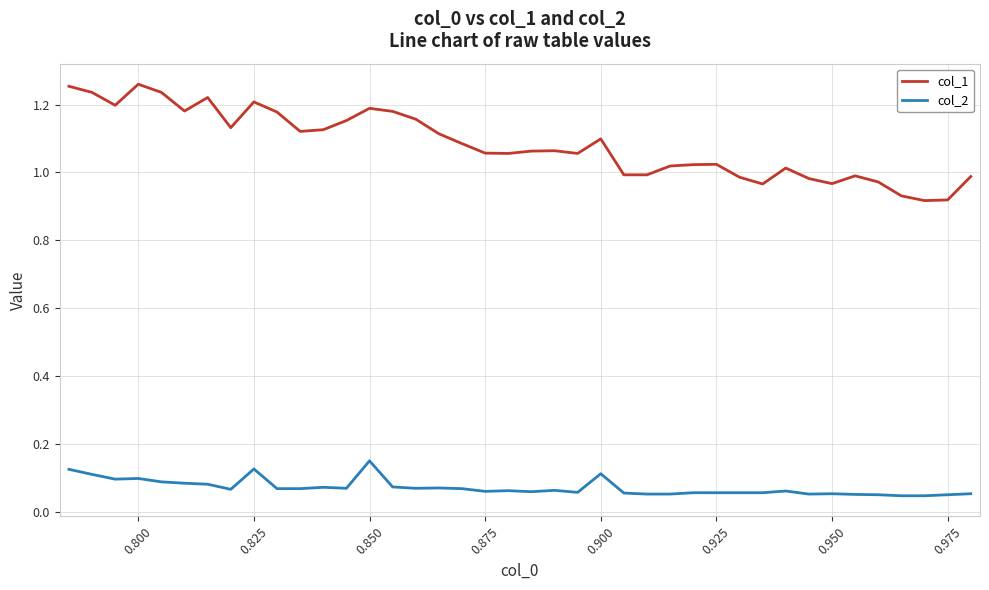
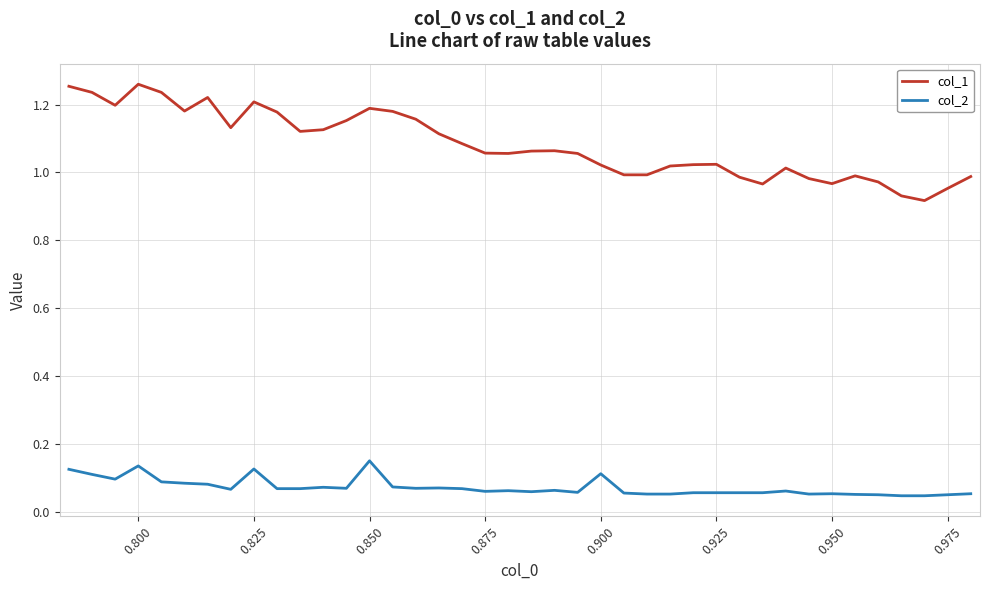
col_2, 0.800: 0.10 -> 0.14
col_1, 0.900: 1.10 -> 1.02
col_1, 0.975: 0.92 -> 0.95
